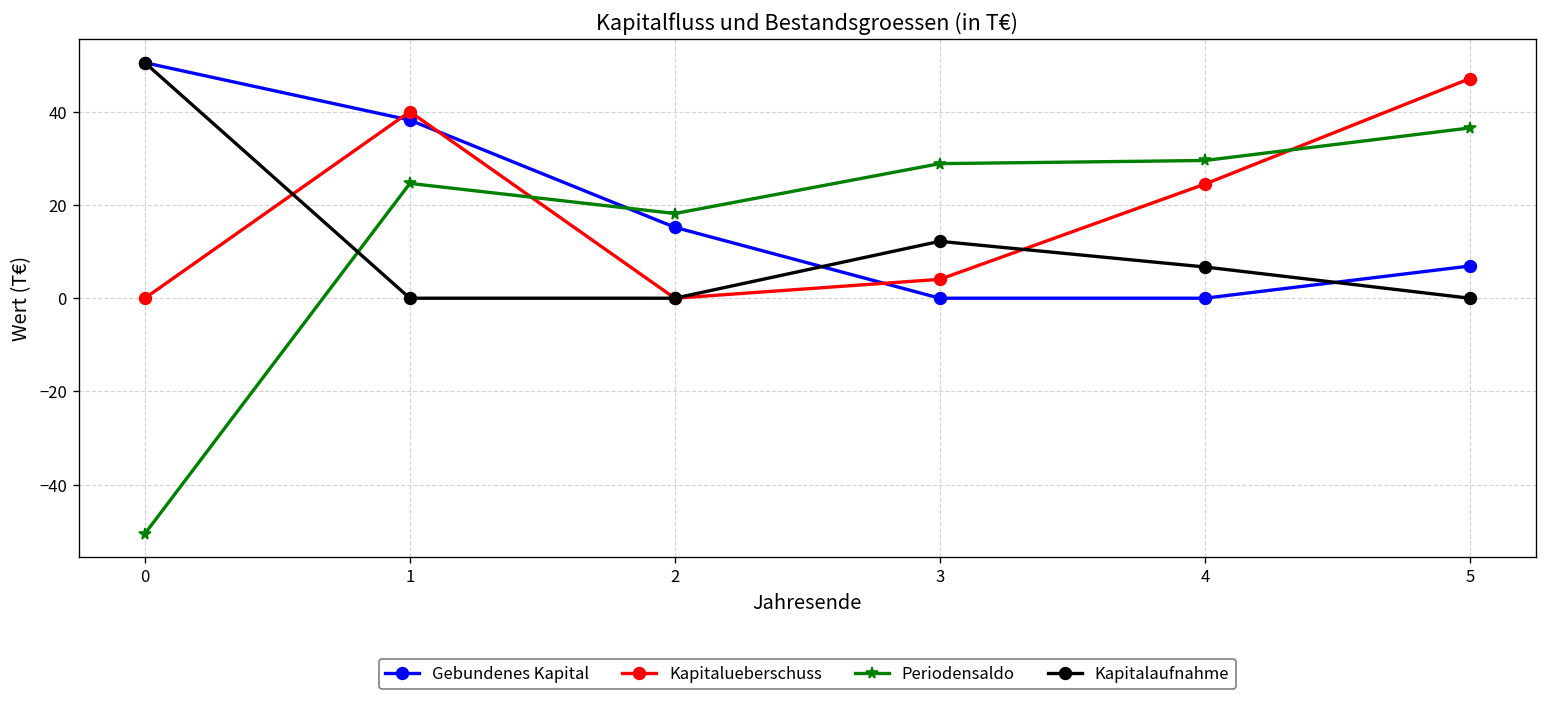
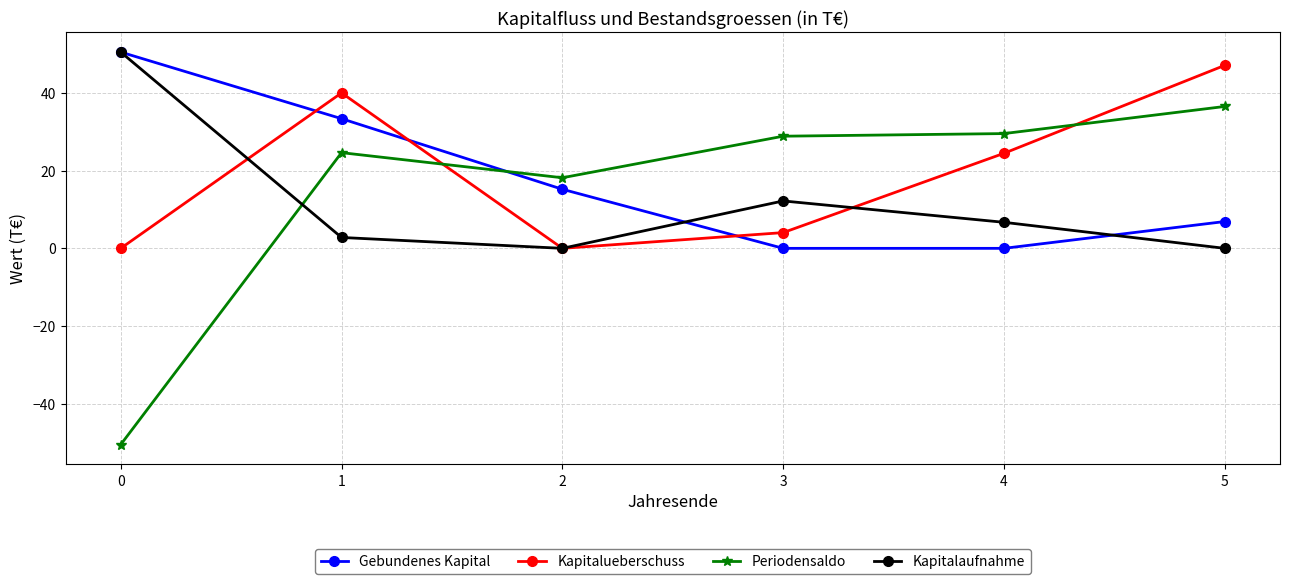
Gebundenes Kapital, 1: 38 -> 33
Kapitalaufnahme, 1: 0 -> 3
